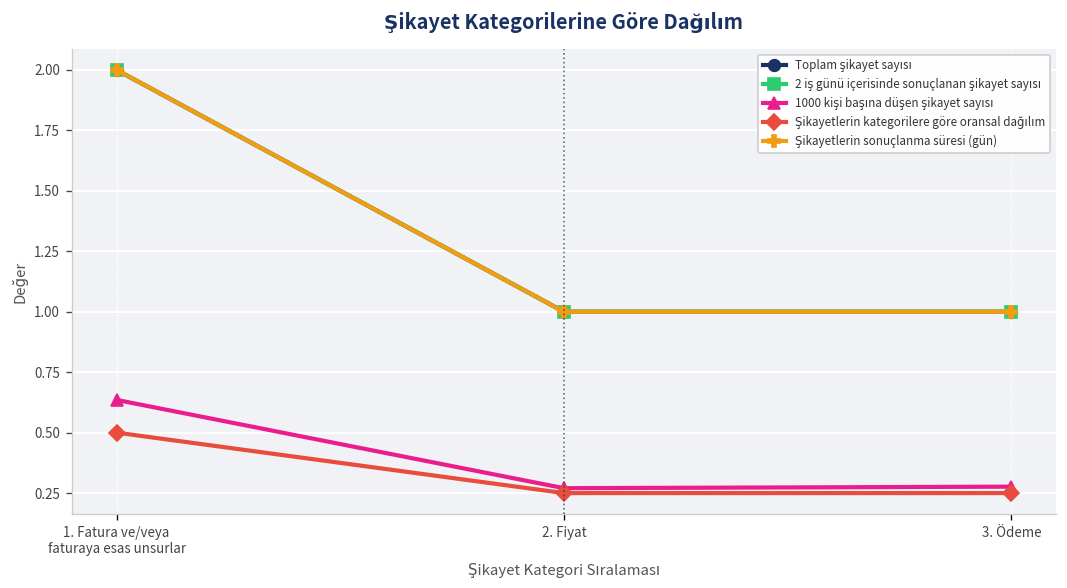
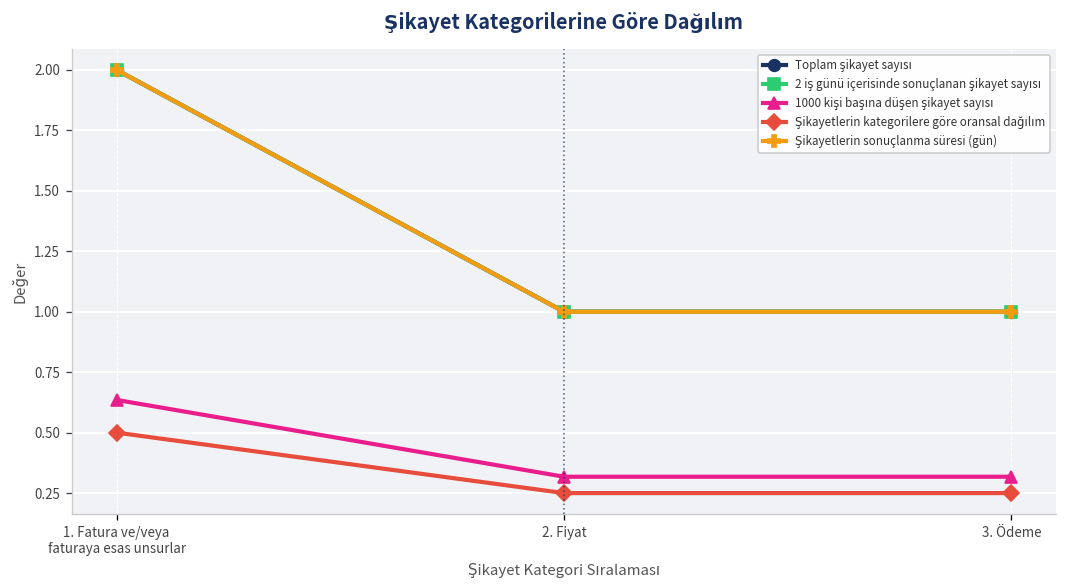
1000 kişi başına düşen şikayet sayısı, 2. Fiyat: 0.27 -> 0.32
1000 kişi başına düşen şikayet sayısı, 3. Ödeme: 0.28 -> 0.32
